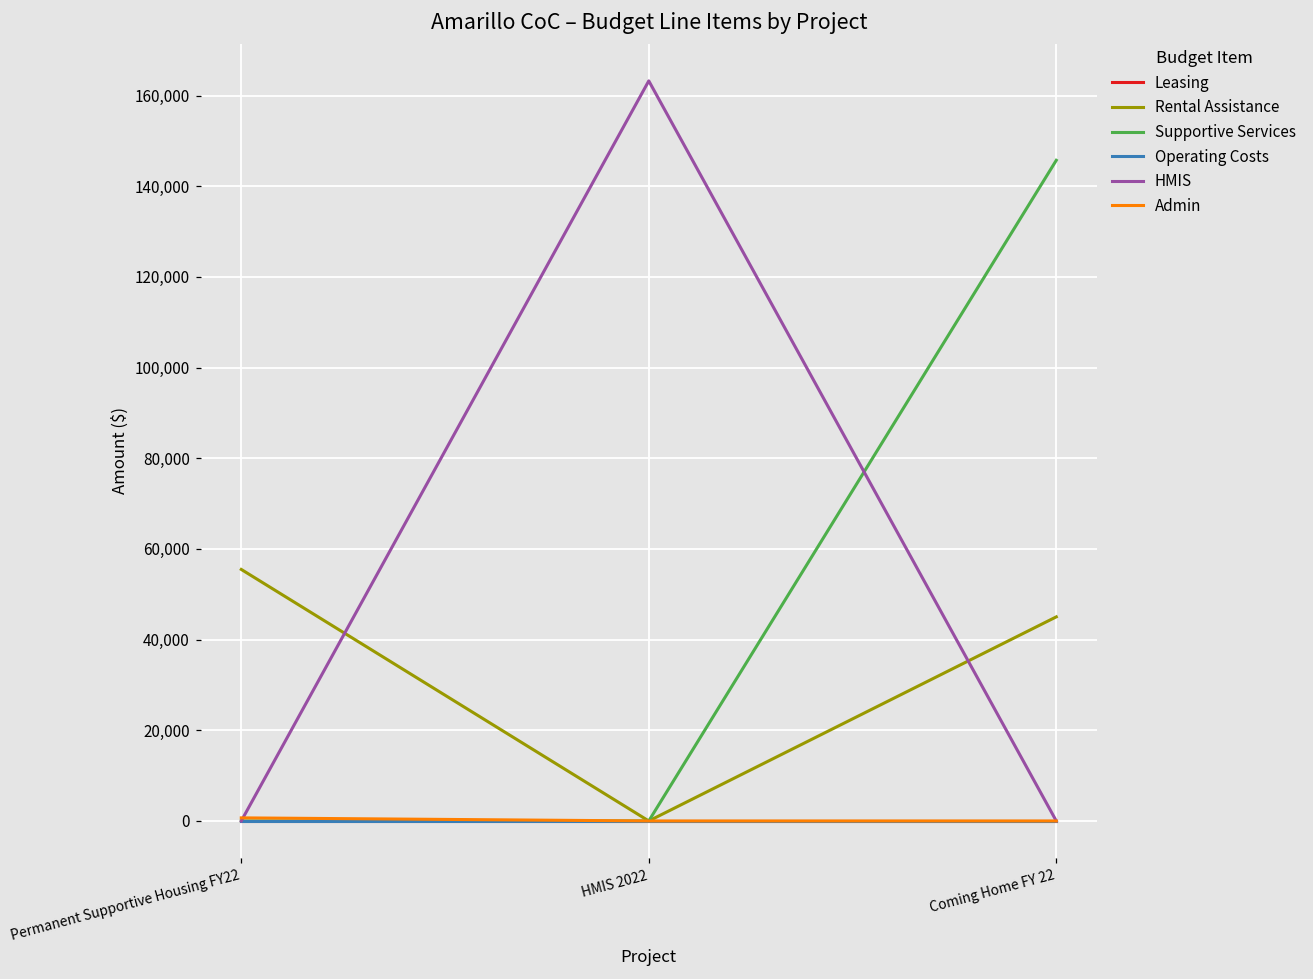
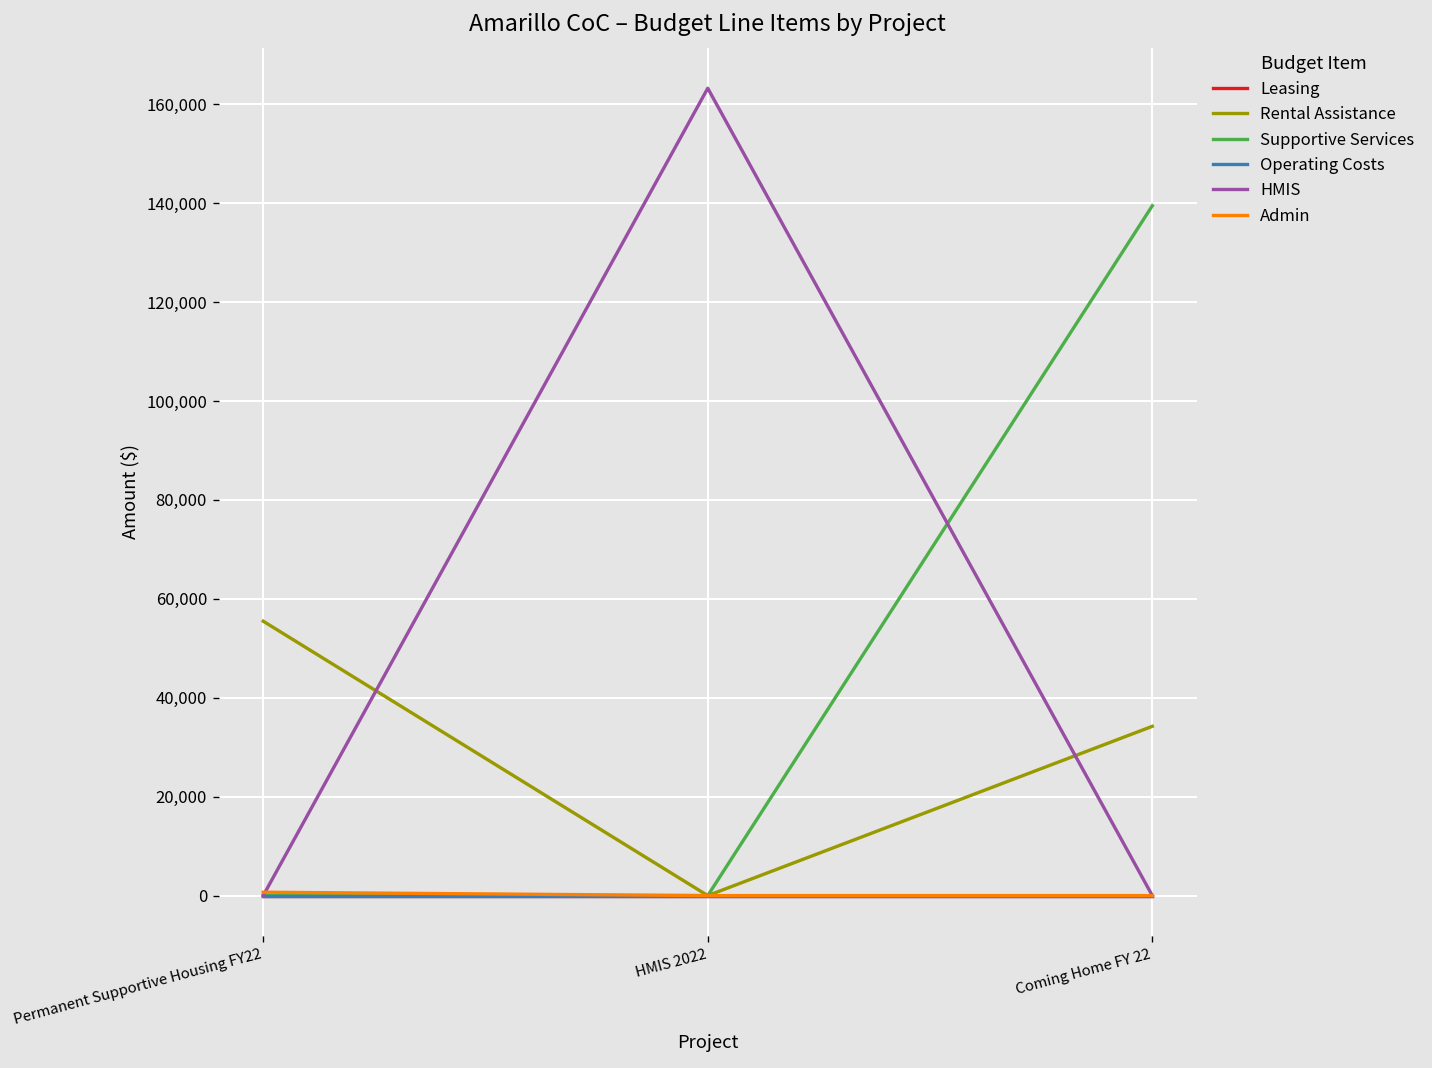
Rental Assistance, Coming Home FY 22: 45,000 -> 34,000
Supportive Services, Coming Home FY 22: 146,000 -> 139,000
